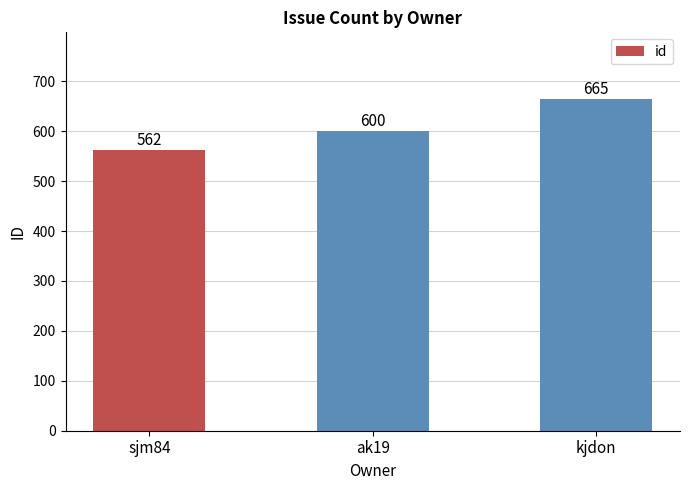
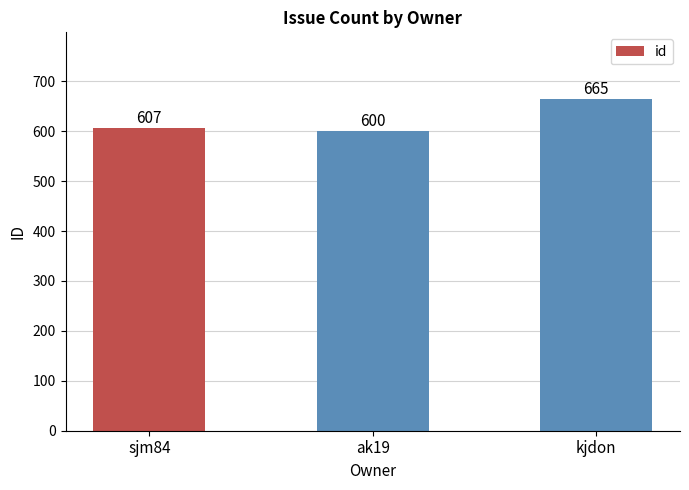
sjm84: 562 -> 607
